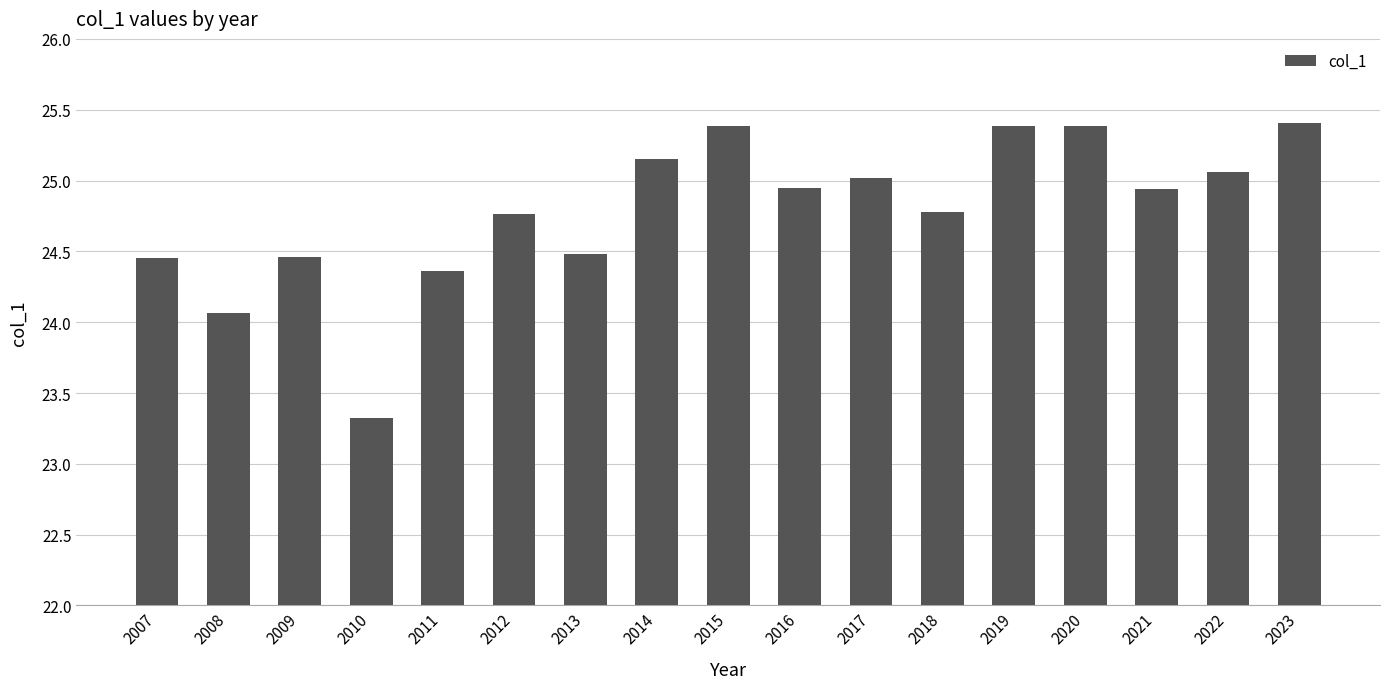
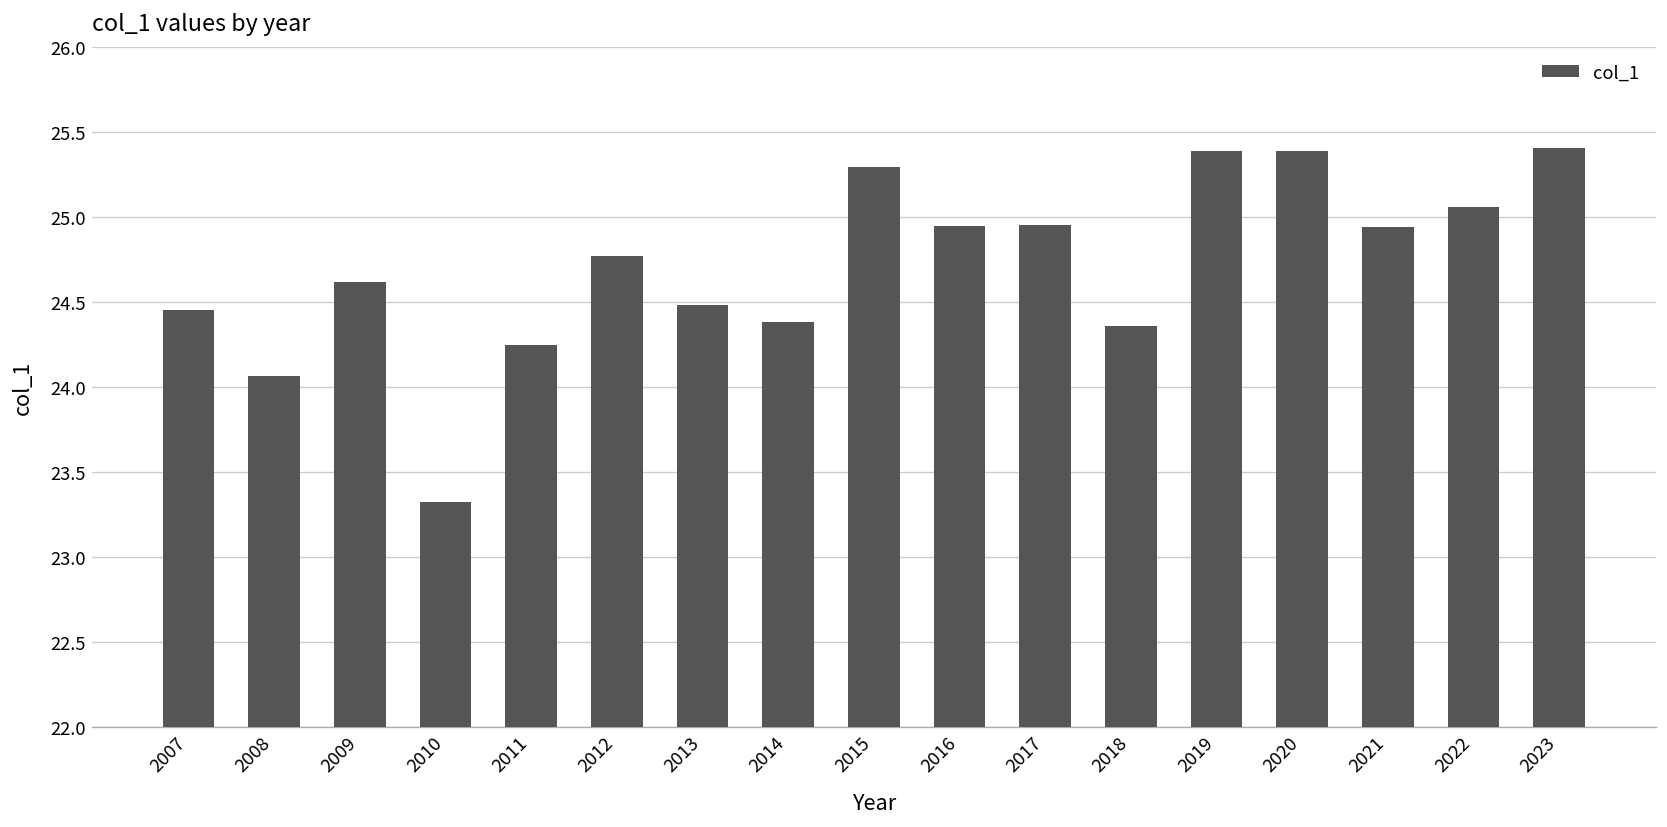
2009: 24.46 -> 24.62
2011: 24.36 -> 24.25
2014: 25.15 -> 24.38
2015: 25.38 -> 25.29
2017: 25.02 -> 24.95
2018: 24.78 -> 24.36
